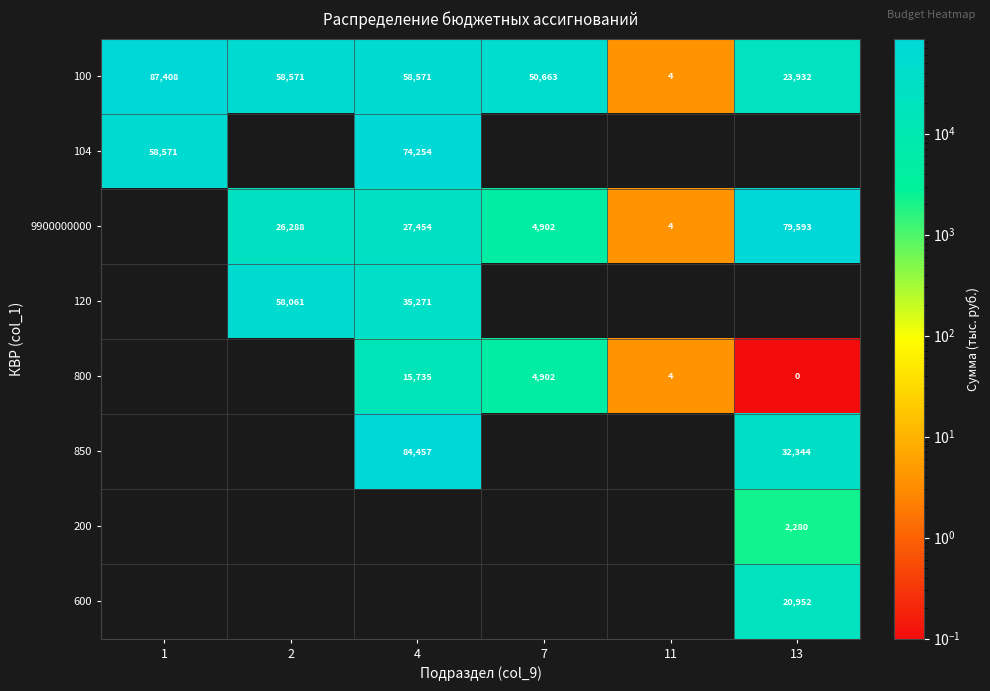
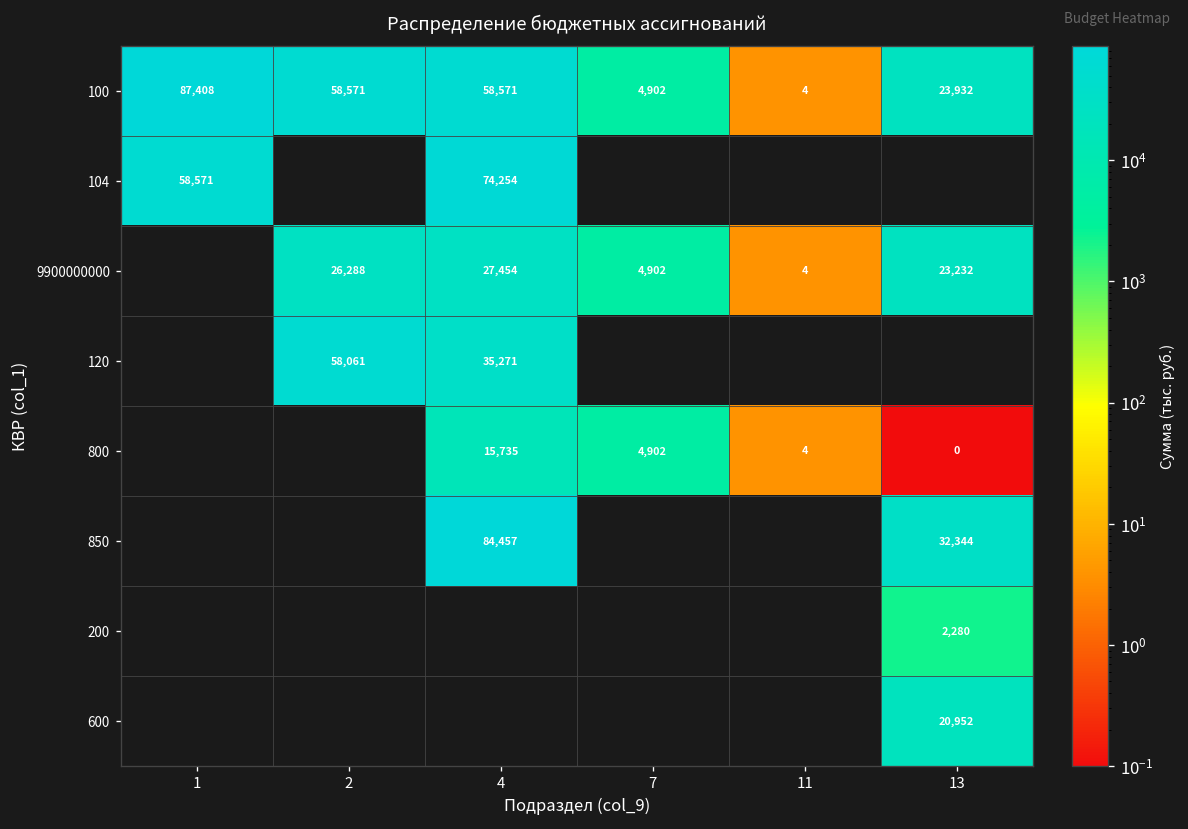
100, 7: 50,663 -> 4,902
9900000000, 13: 79,593 -> 23,232
